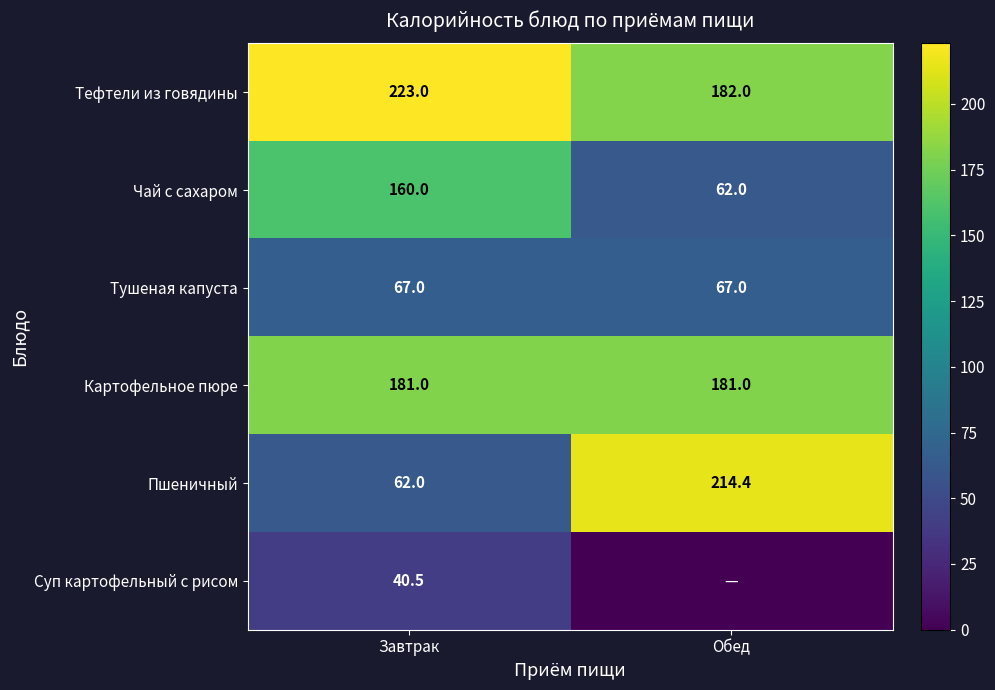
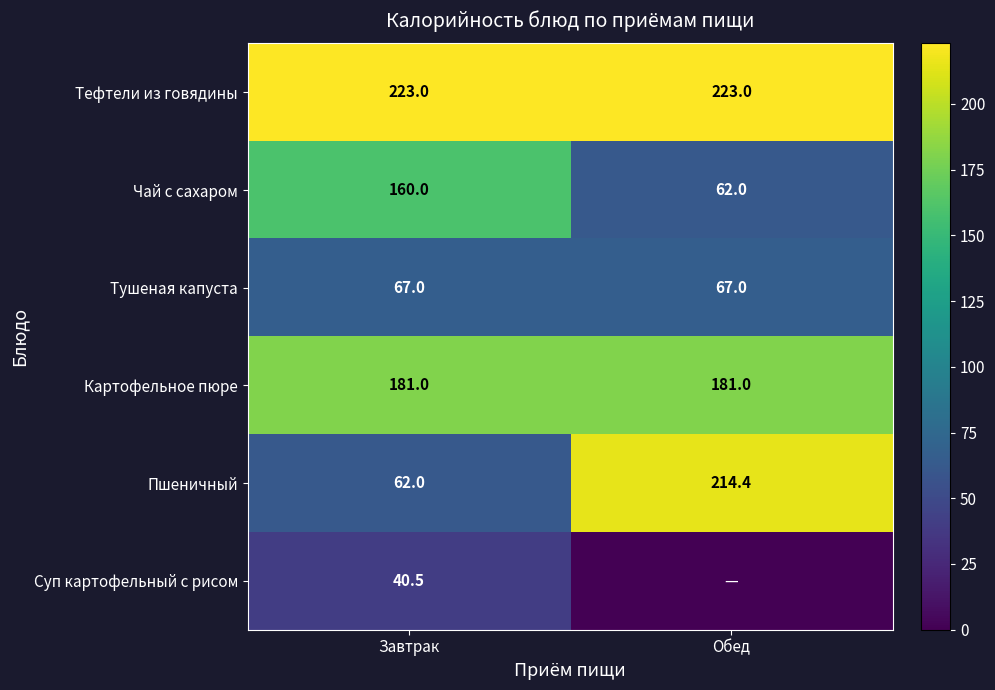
Тефтели из говядины, Обед: 182.0 -> 223.0
